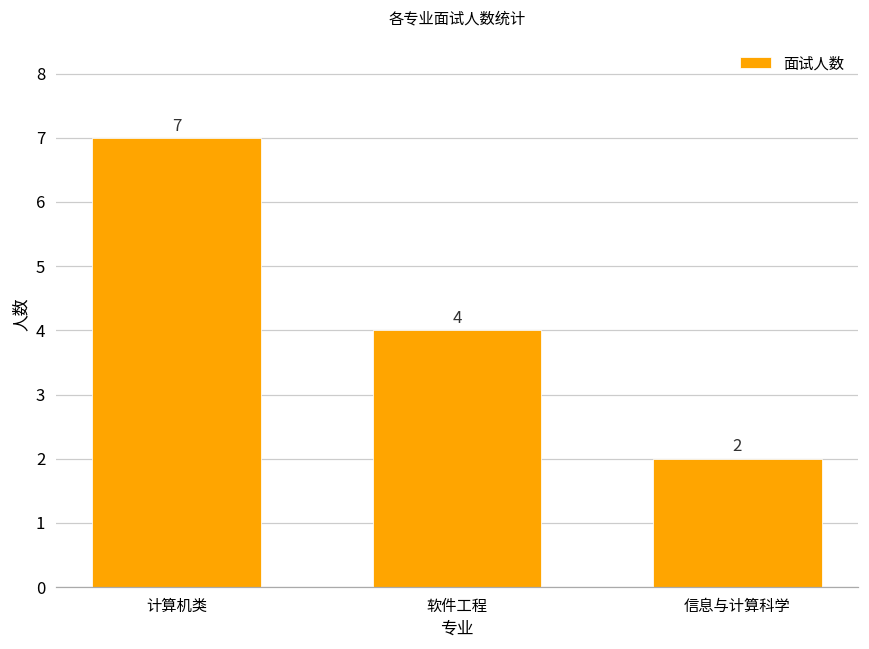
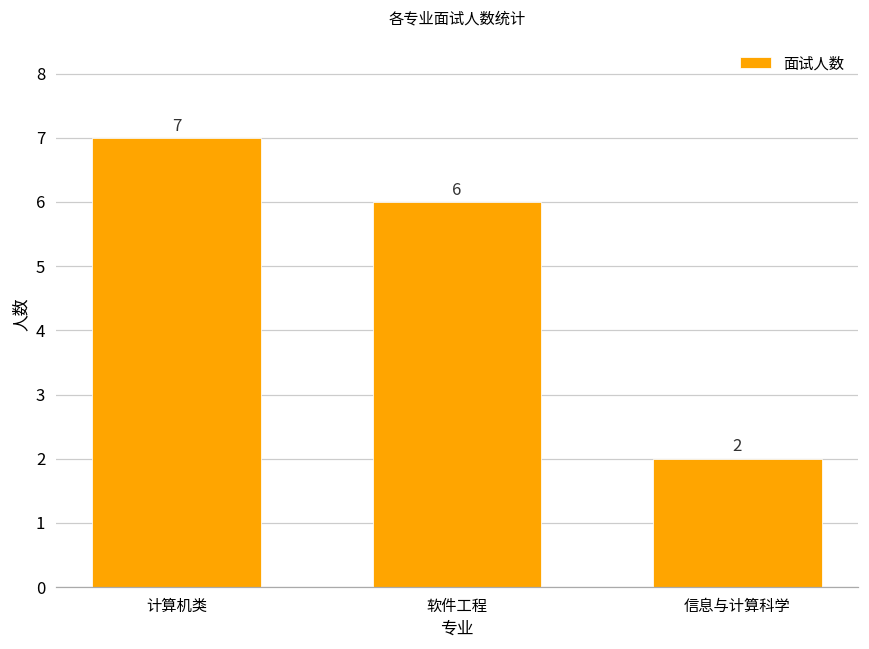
软件工程: 4 -> 6
